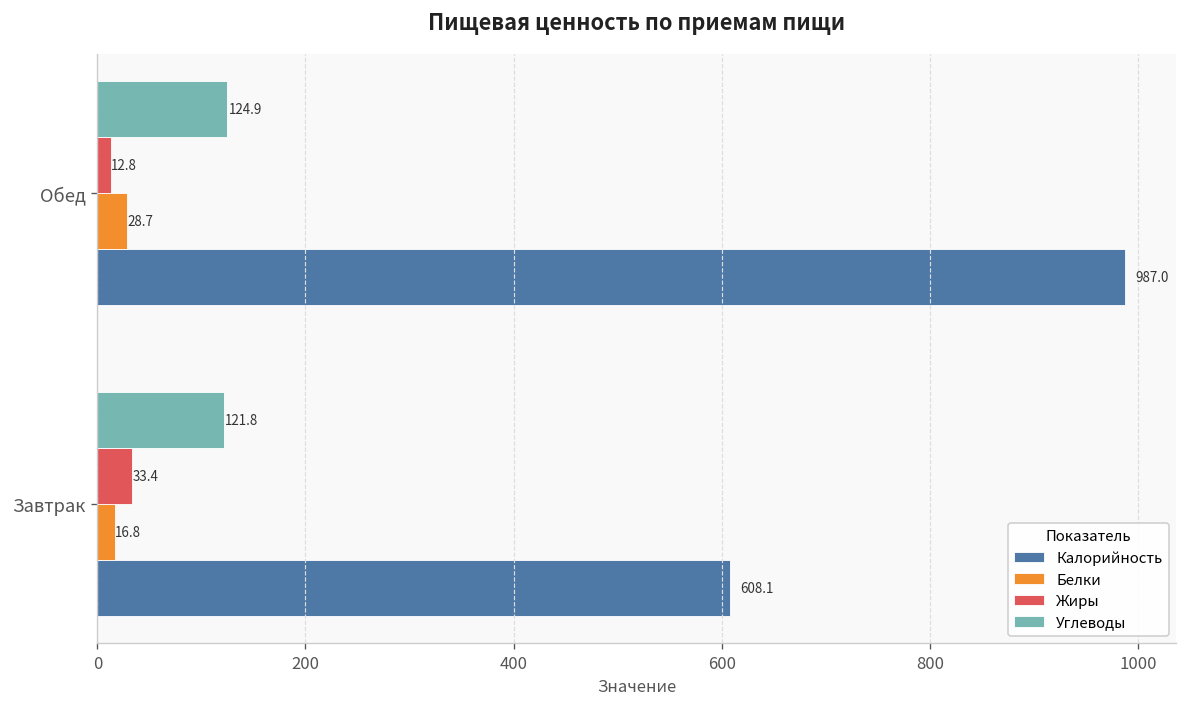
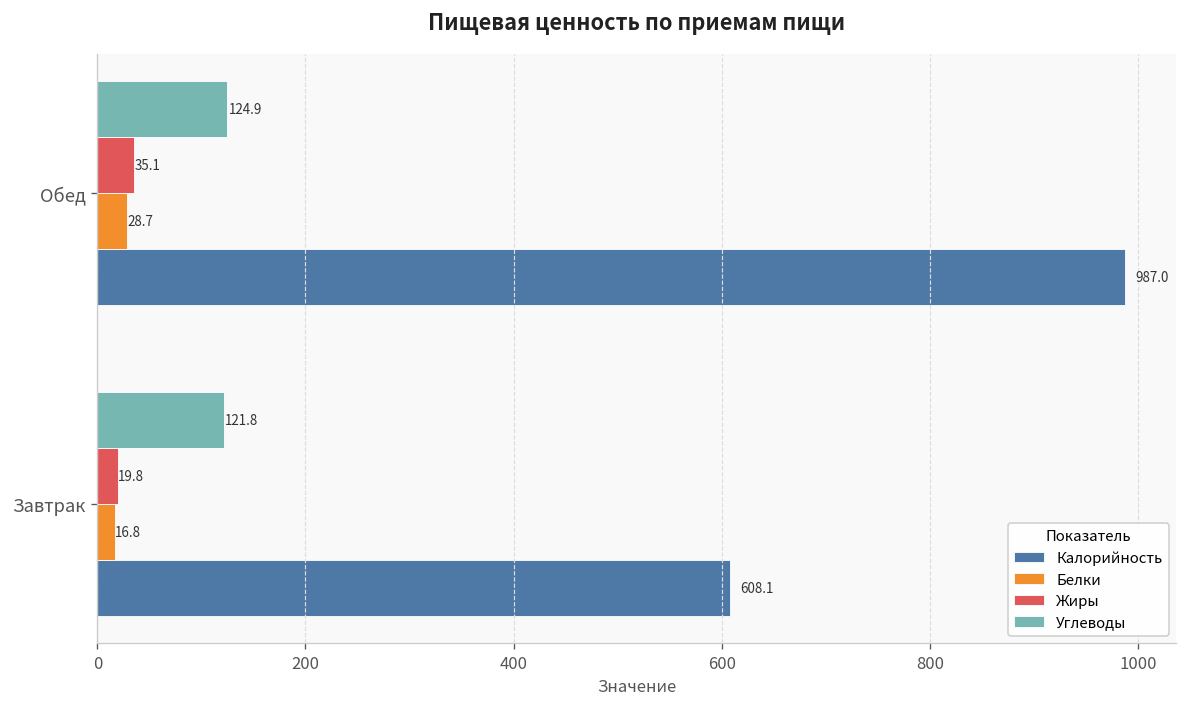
Жиры, Обед: 12.8 -> 35.1
Жиры, Завтрак: 33.4 -> 19.8
